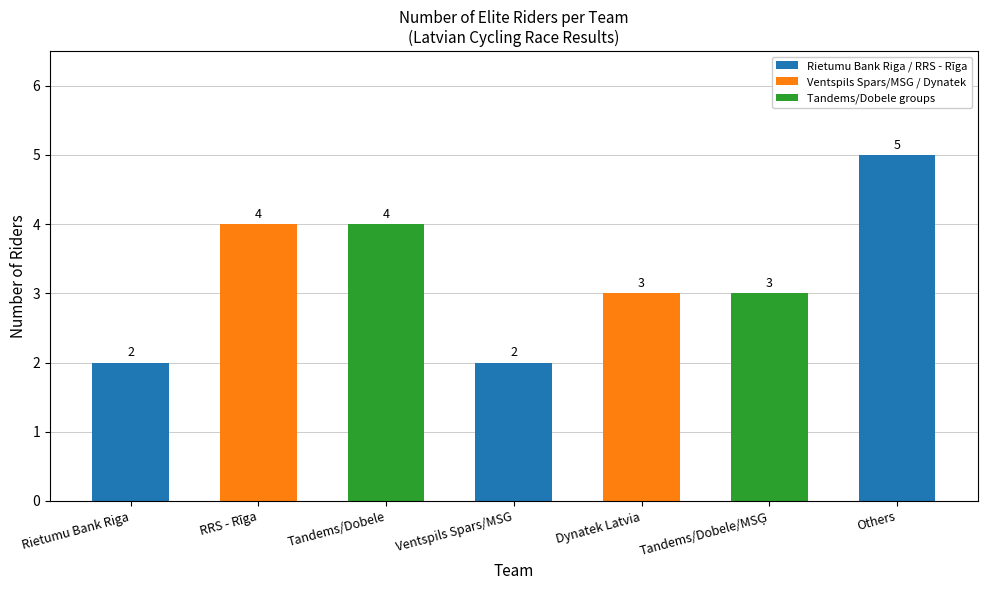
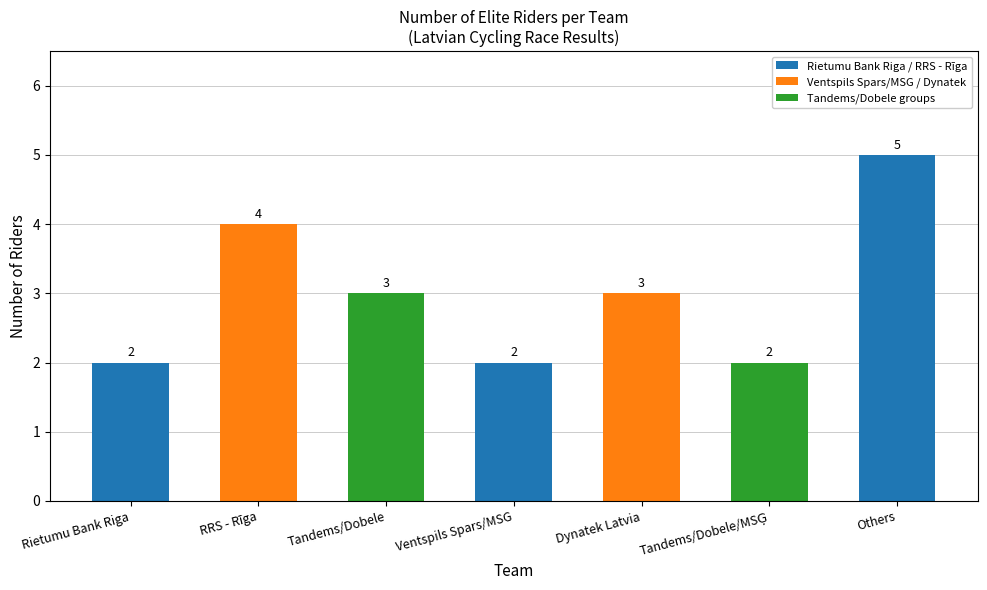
Tandems/Dobele: 4 -> 3
Tandems/Dobele/MSĢ: 3 -> 2
